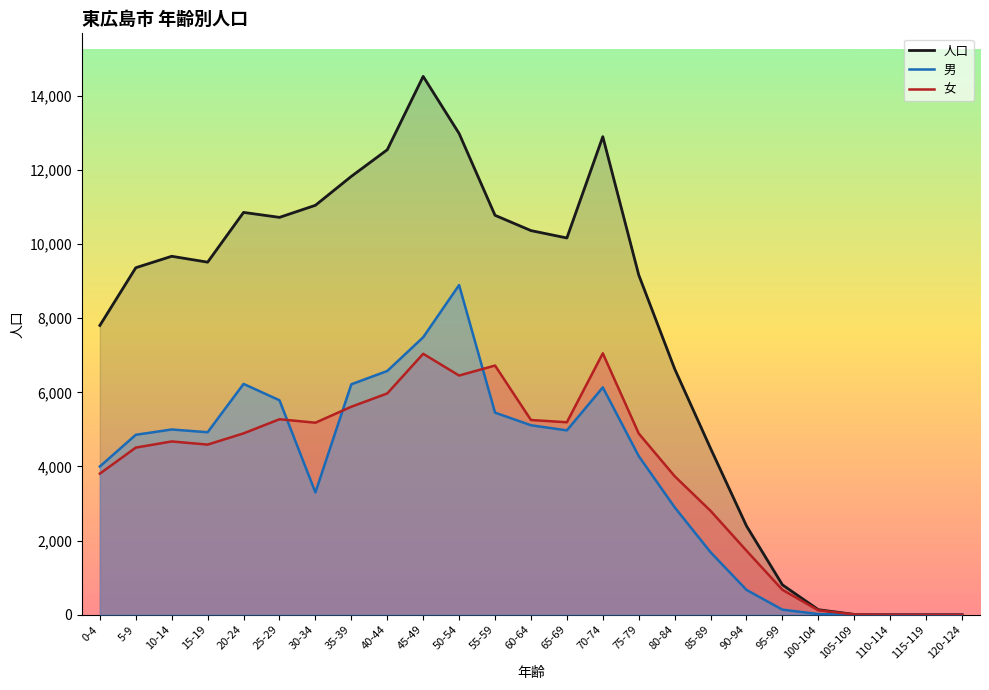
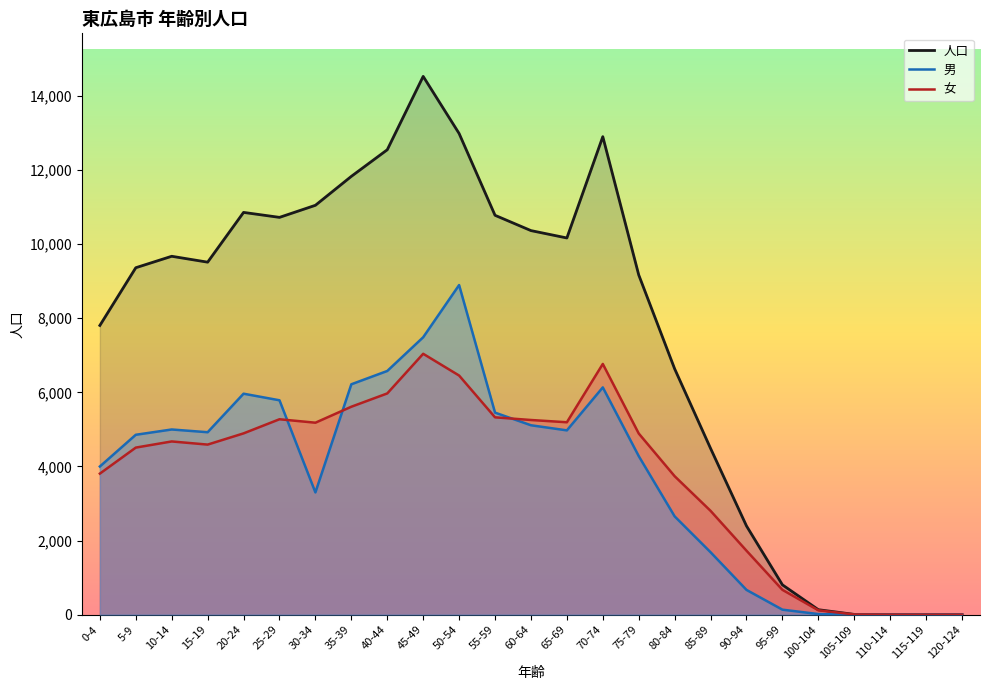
男, 20-24: 6,200 -> 6,000
女, 55-59: 6,700 -> 5,300
女, 70-74: 7,100 -> 6,800
男, 80-84: 2,900 -> 2,700
